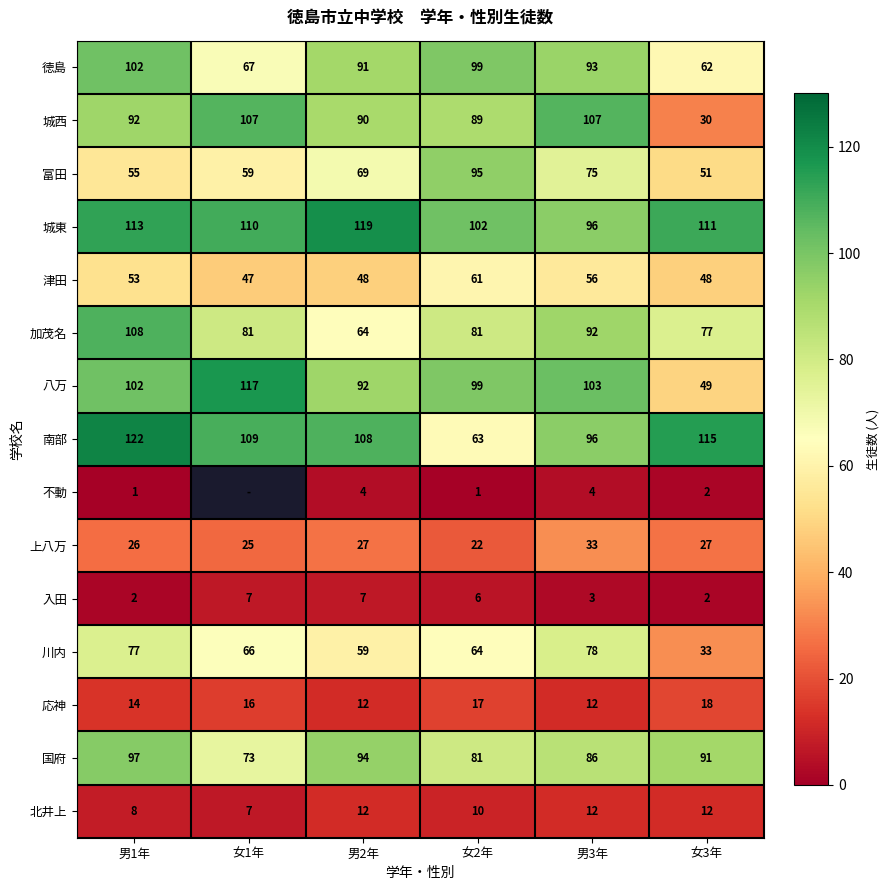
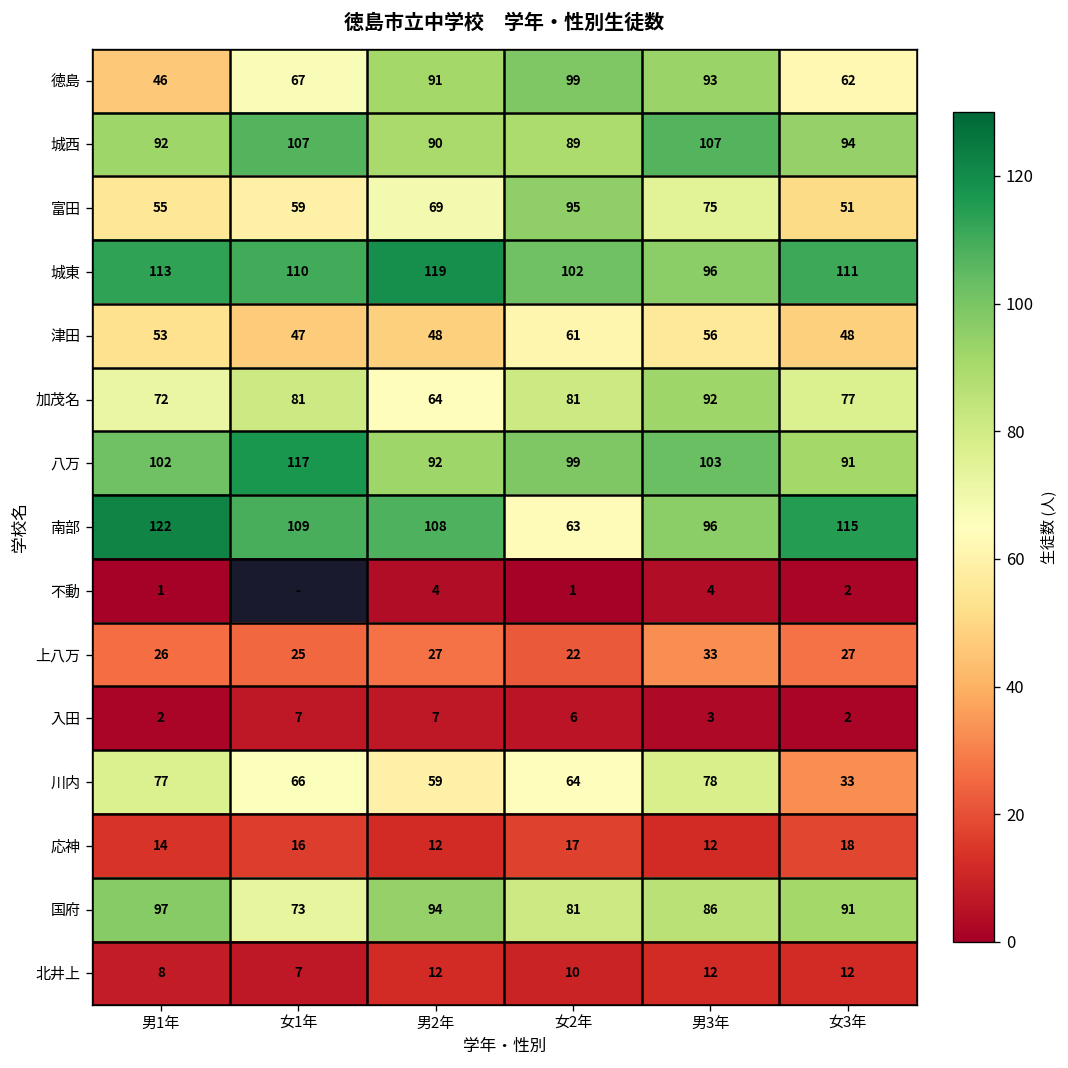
徳島, 男1年: 102 -> 46
城西, 女3年: 30 -> 94
加茂名, 男1年: 108 -> 72
八万, 女3年: 49 -> 91
